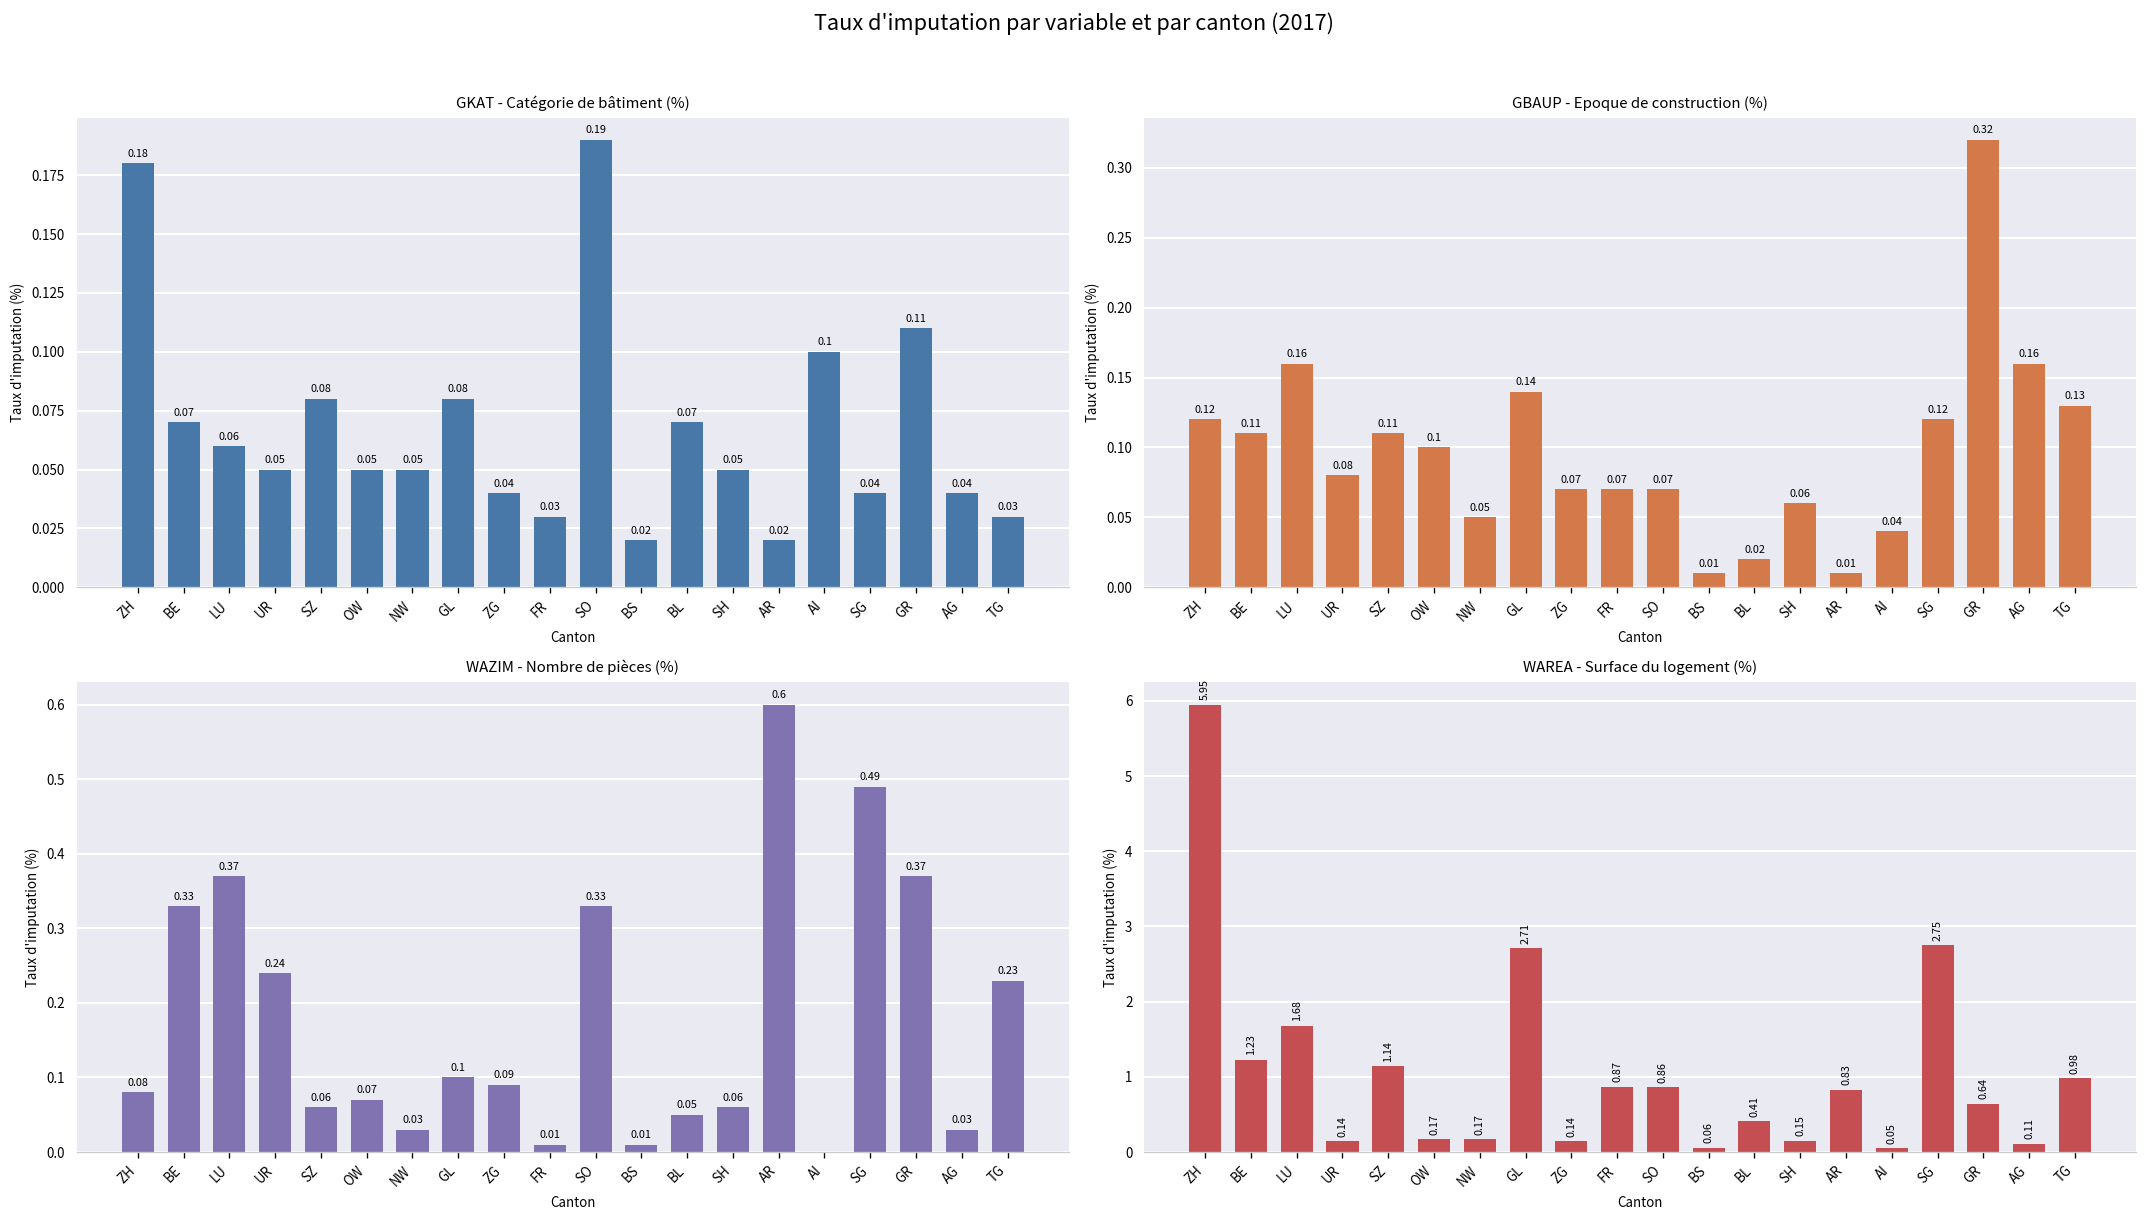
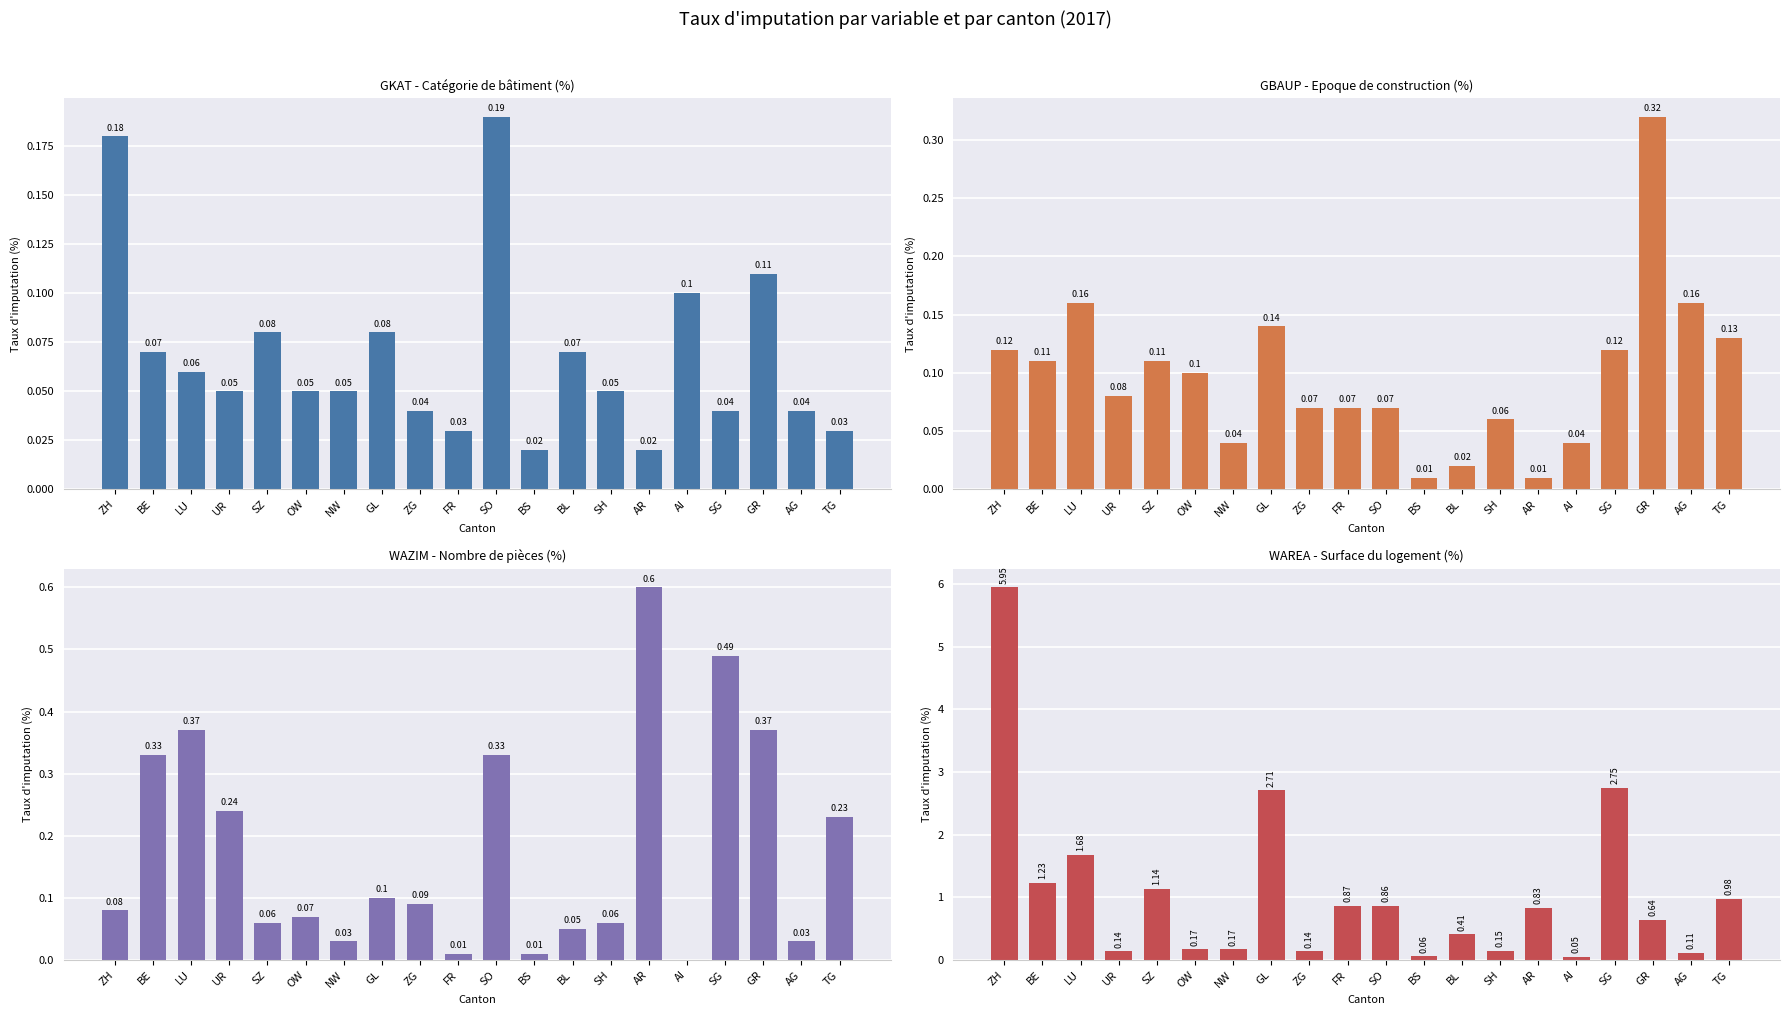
GBAUP - Epoque de construction (%), NW: 0.05 -> 0.04
